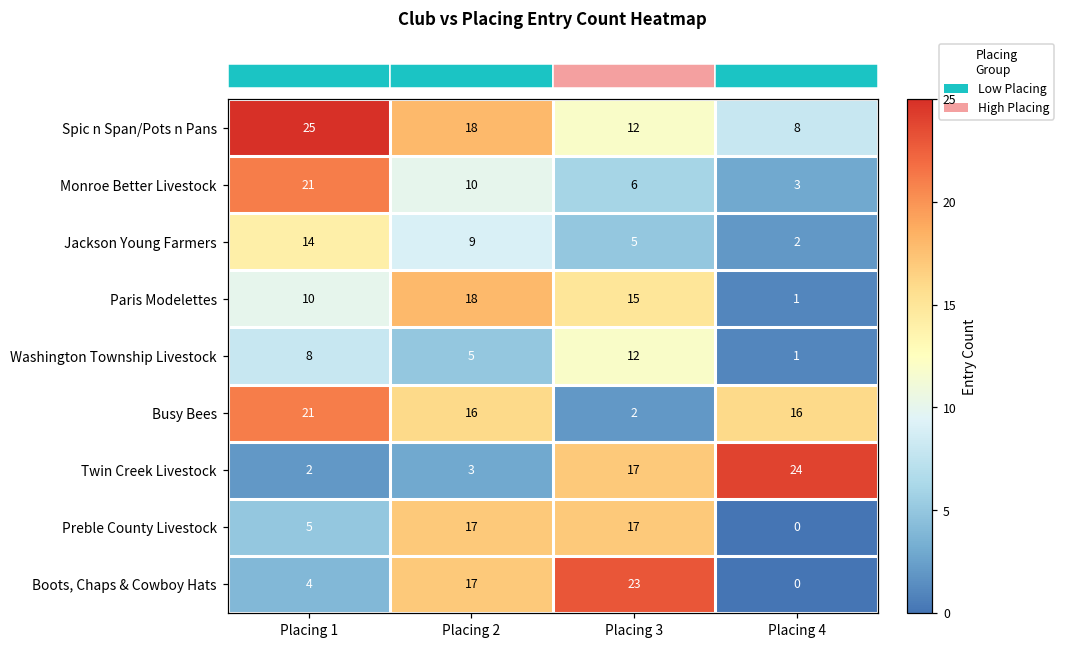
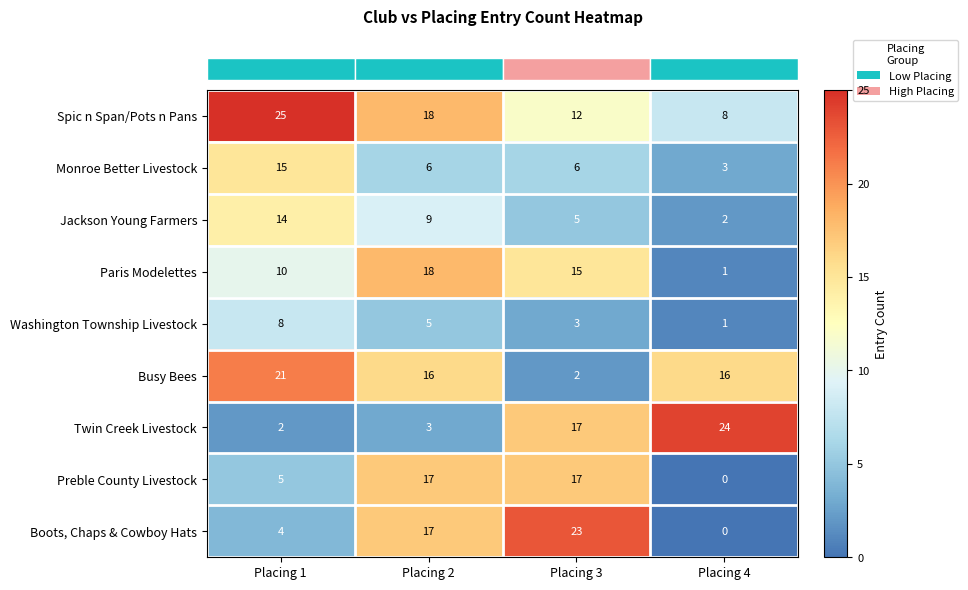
Monroe Better Livestock, Placing 1: 21 -> 15
Monroe Better Livestock, Placing 2: 10 -> 6
Washington Township Livestock, Placing 3: 12 -> 3
